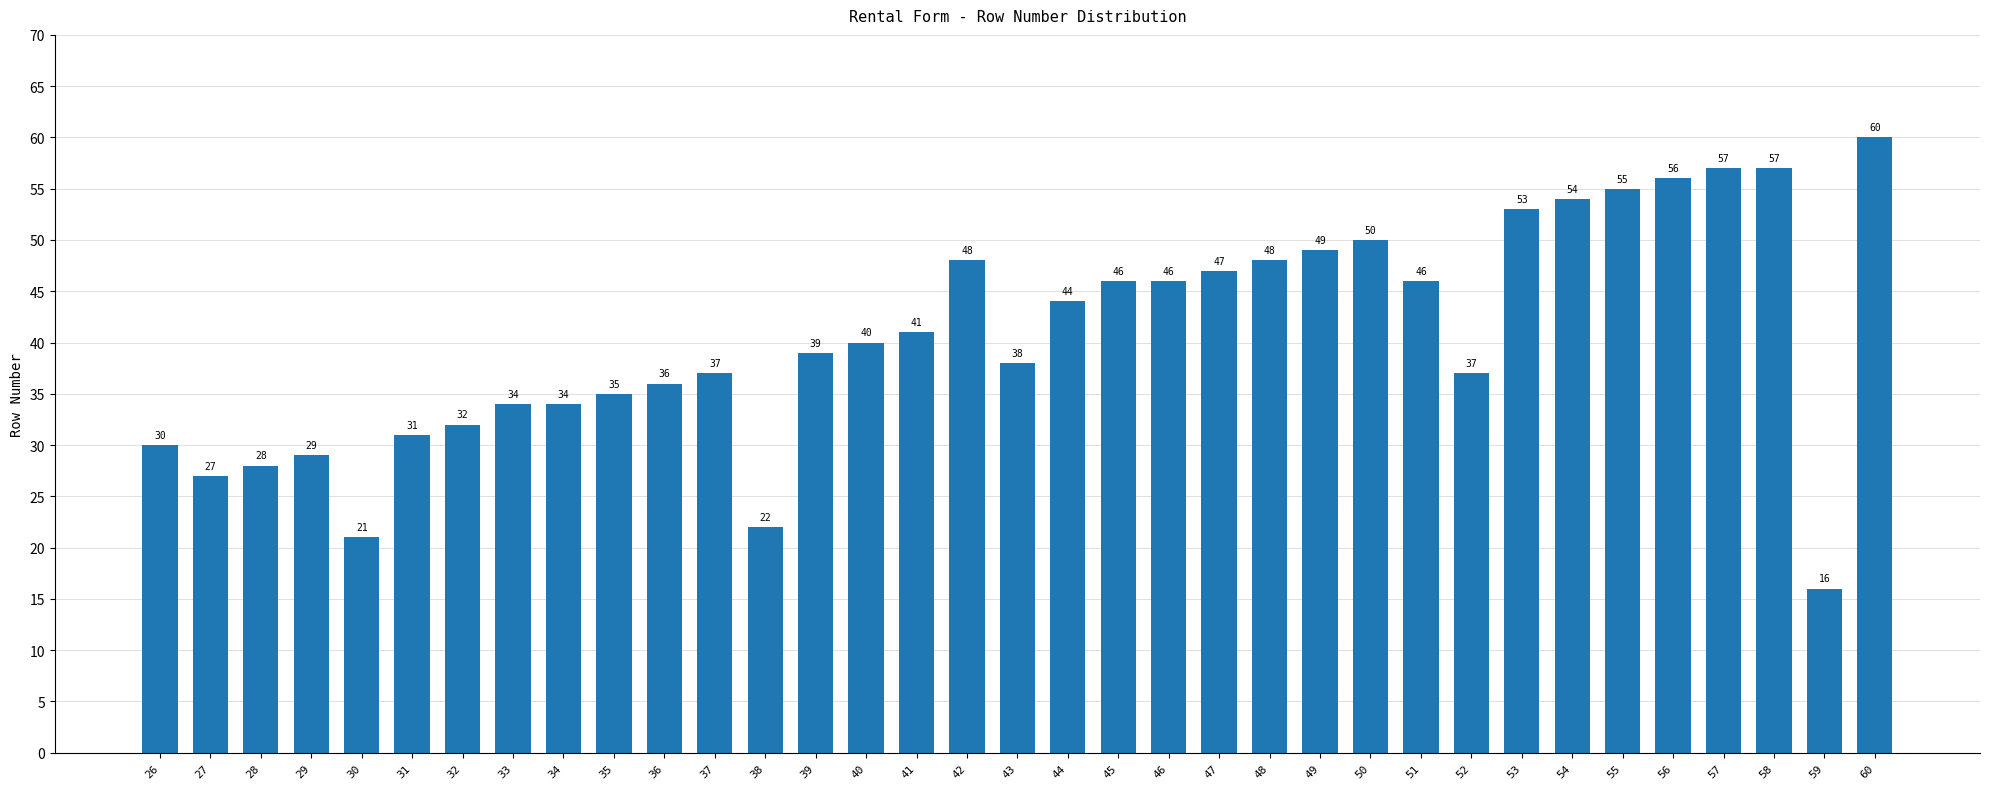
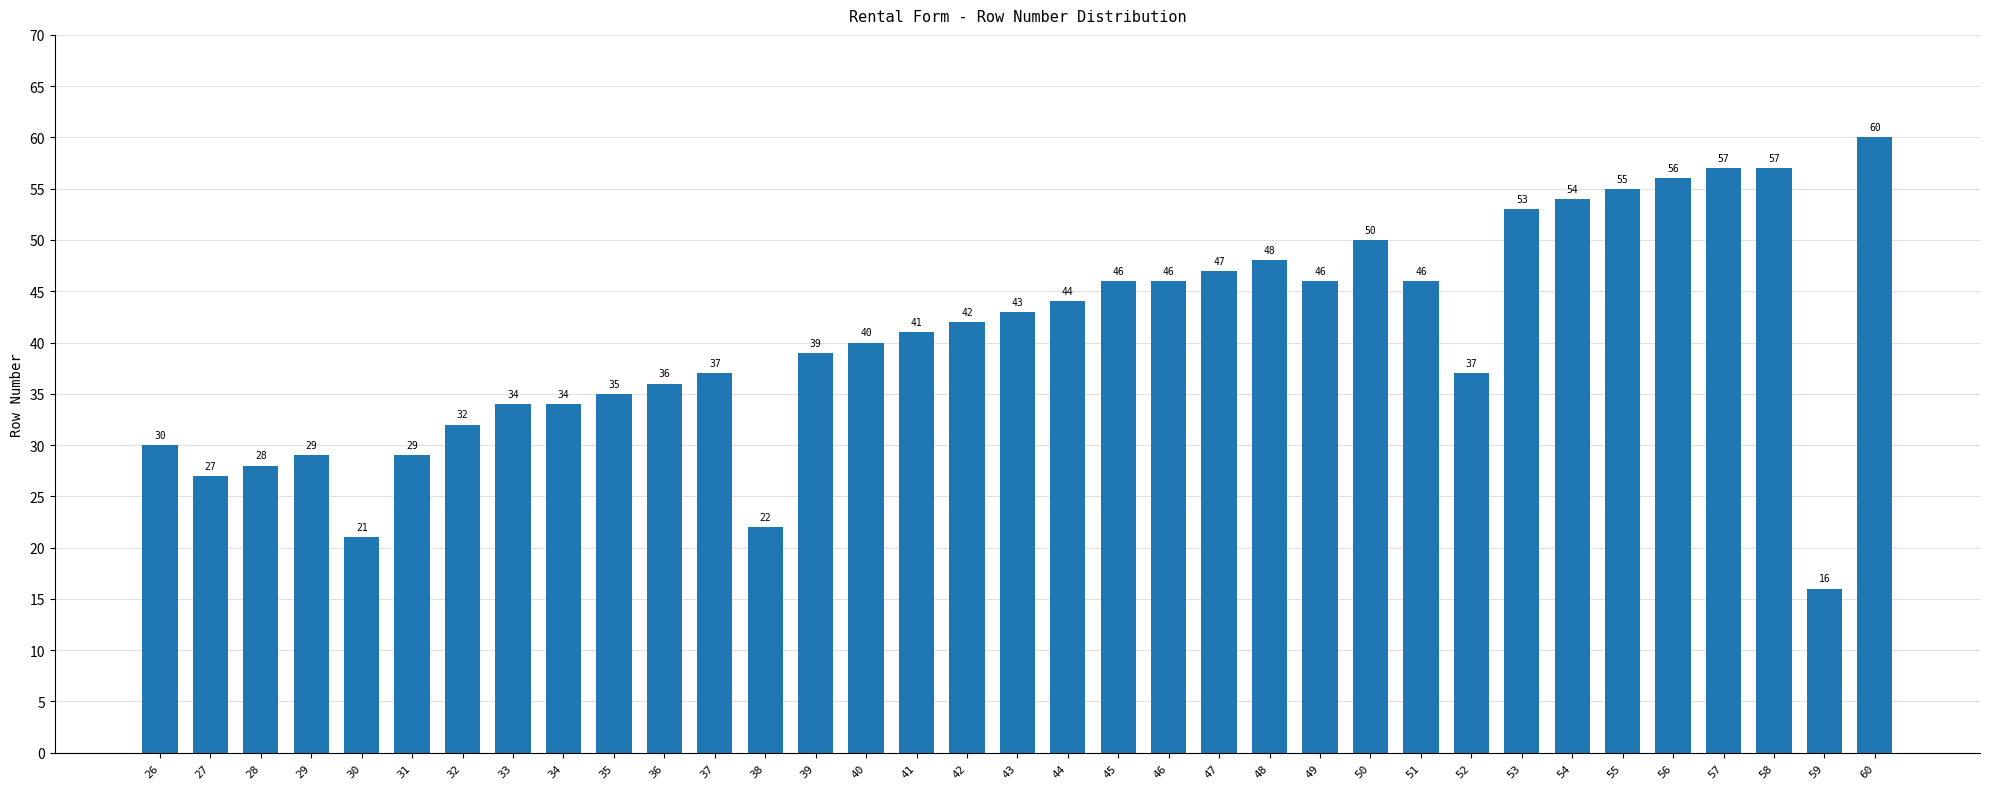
31: 31 -> 29
42: 48 -> 42
43: 38 -> 43
49: 49 -> 46
